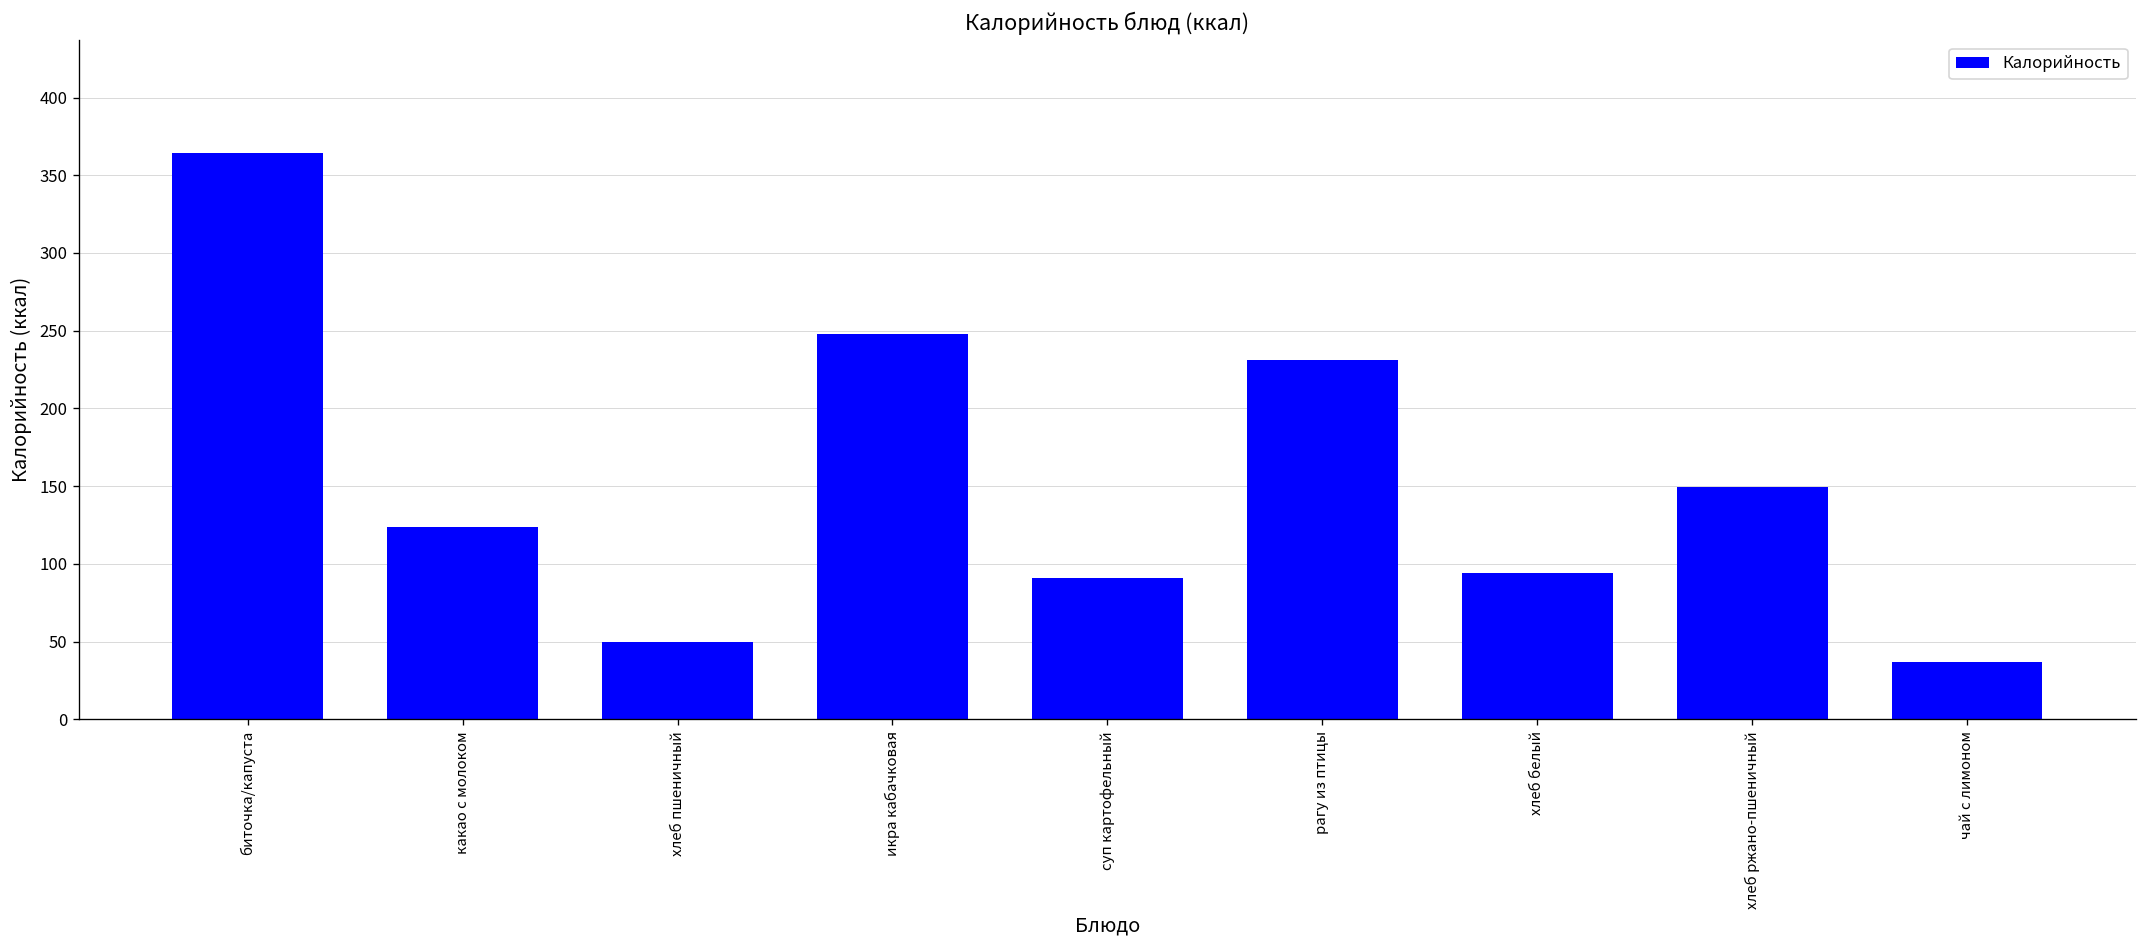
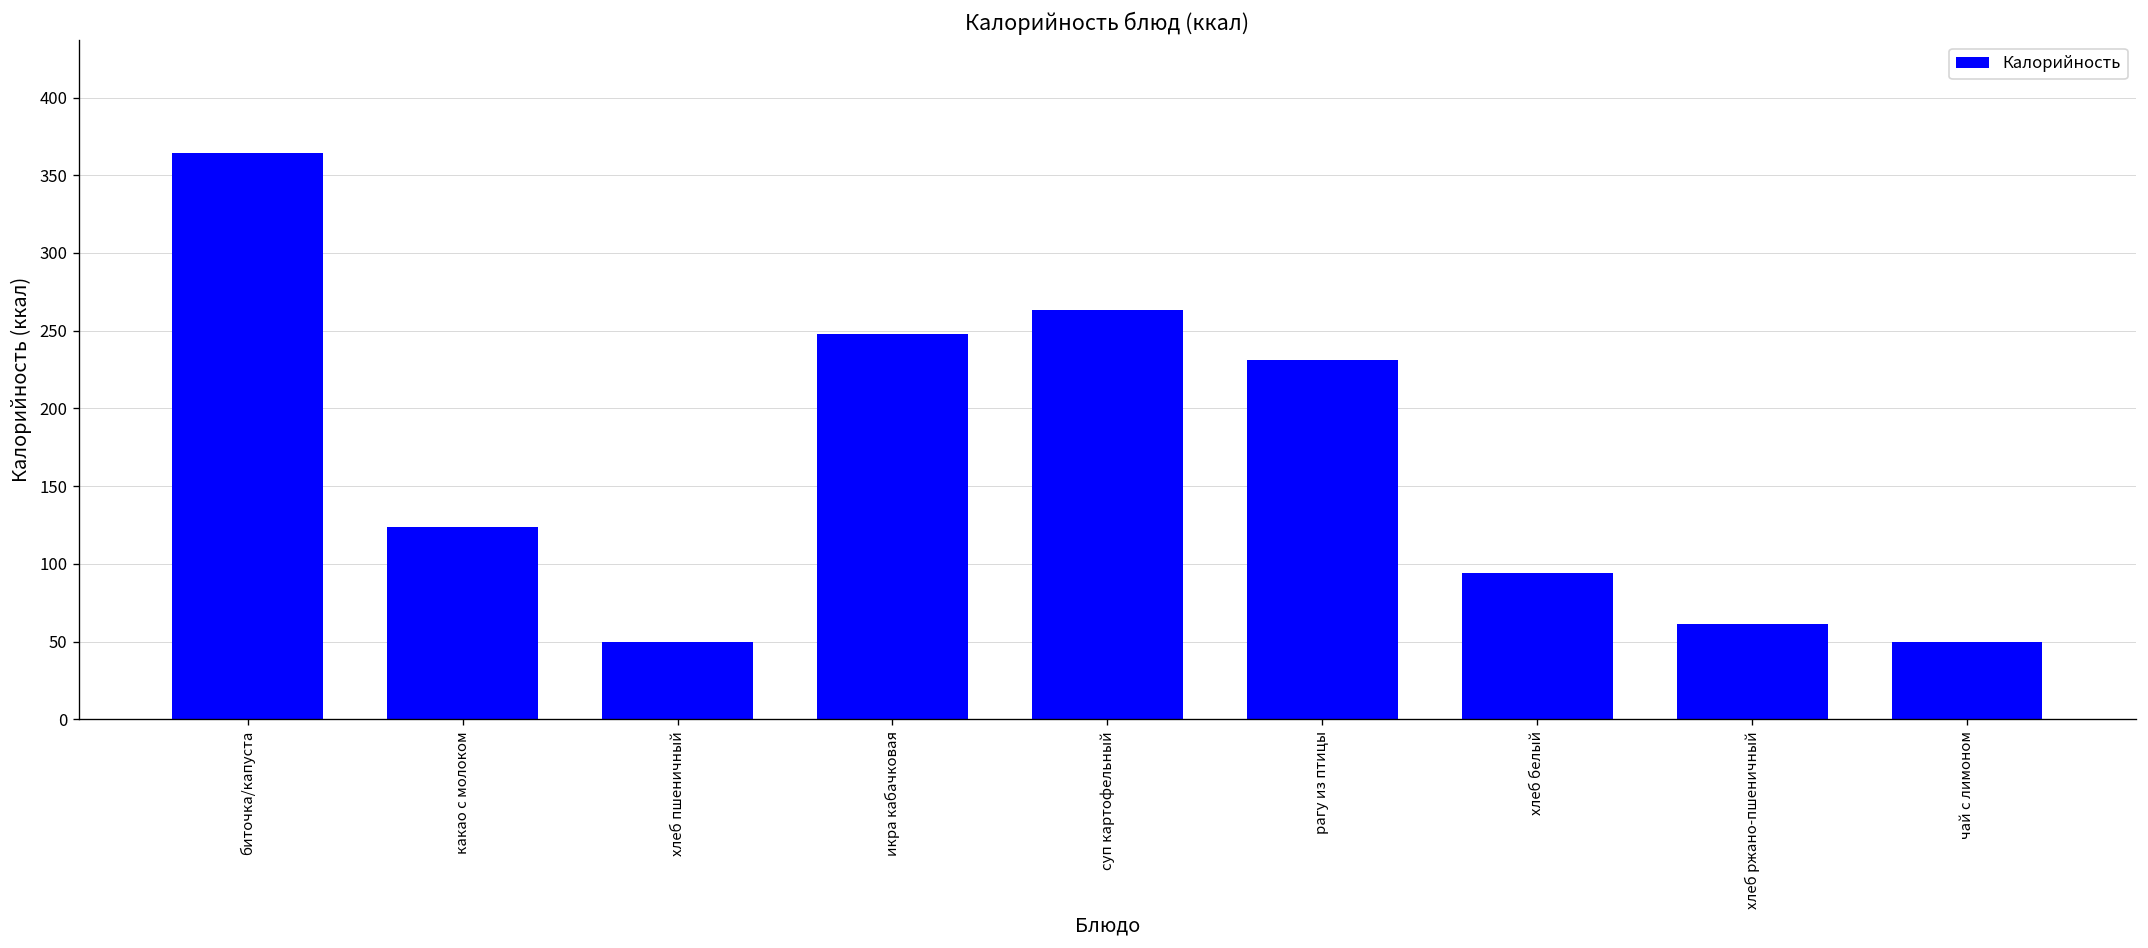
суп картофельный: 91 -> 263
хлеб ржано-пшеничный: 149 -> 61
чай с лимоном: 37 -> 50
